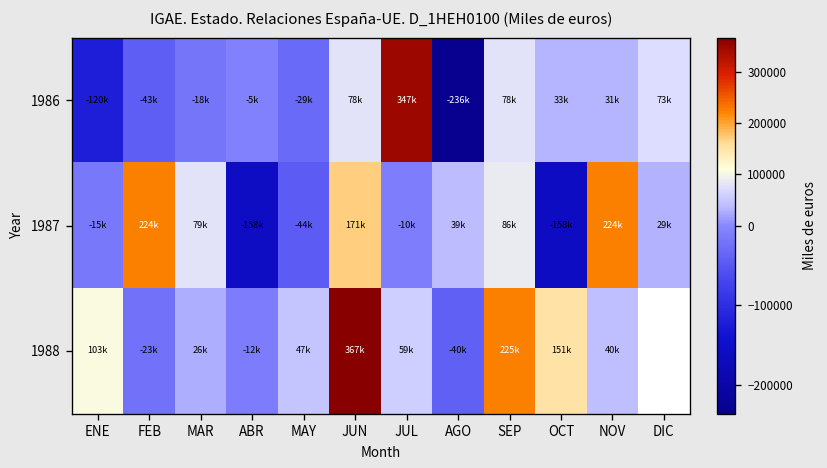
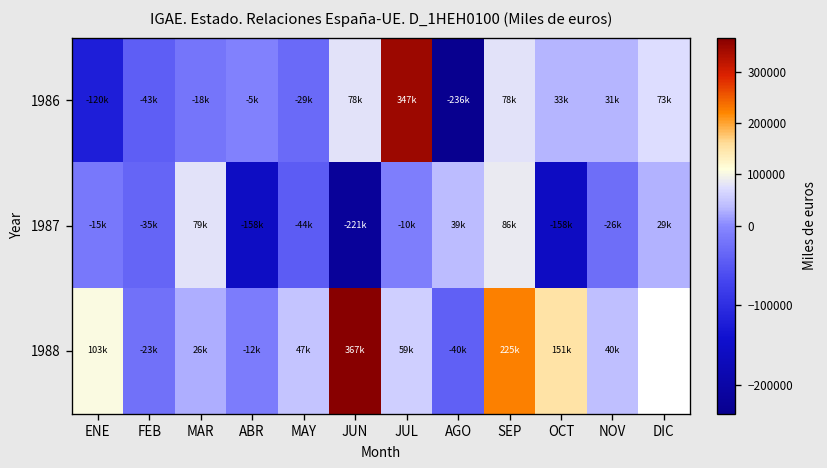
1987, FEB: 224k -> -35k
1987, JUN: 171k -> -221k
1987, NOV: 224k -> -26k
